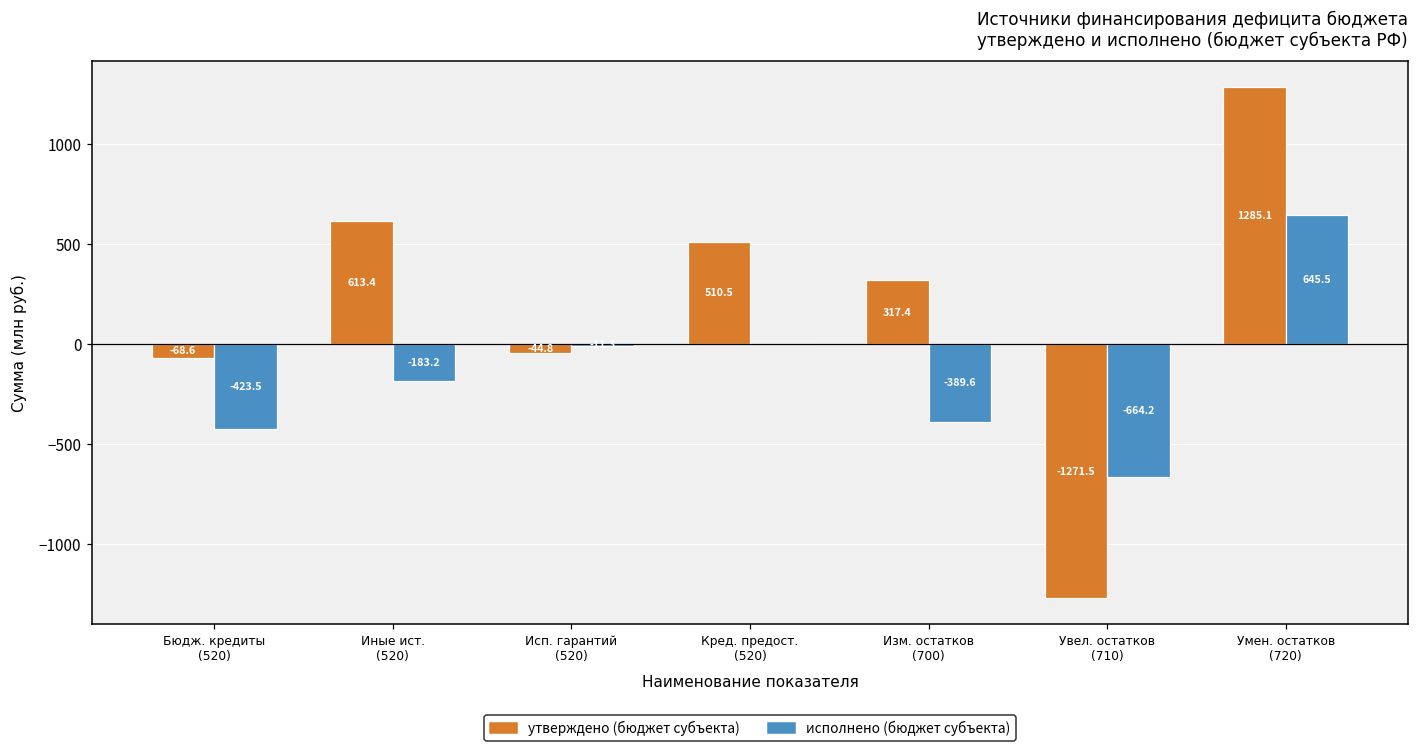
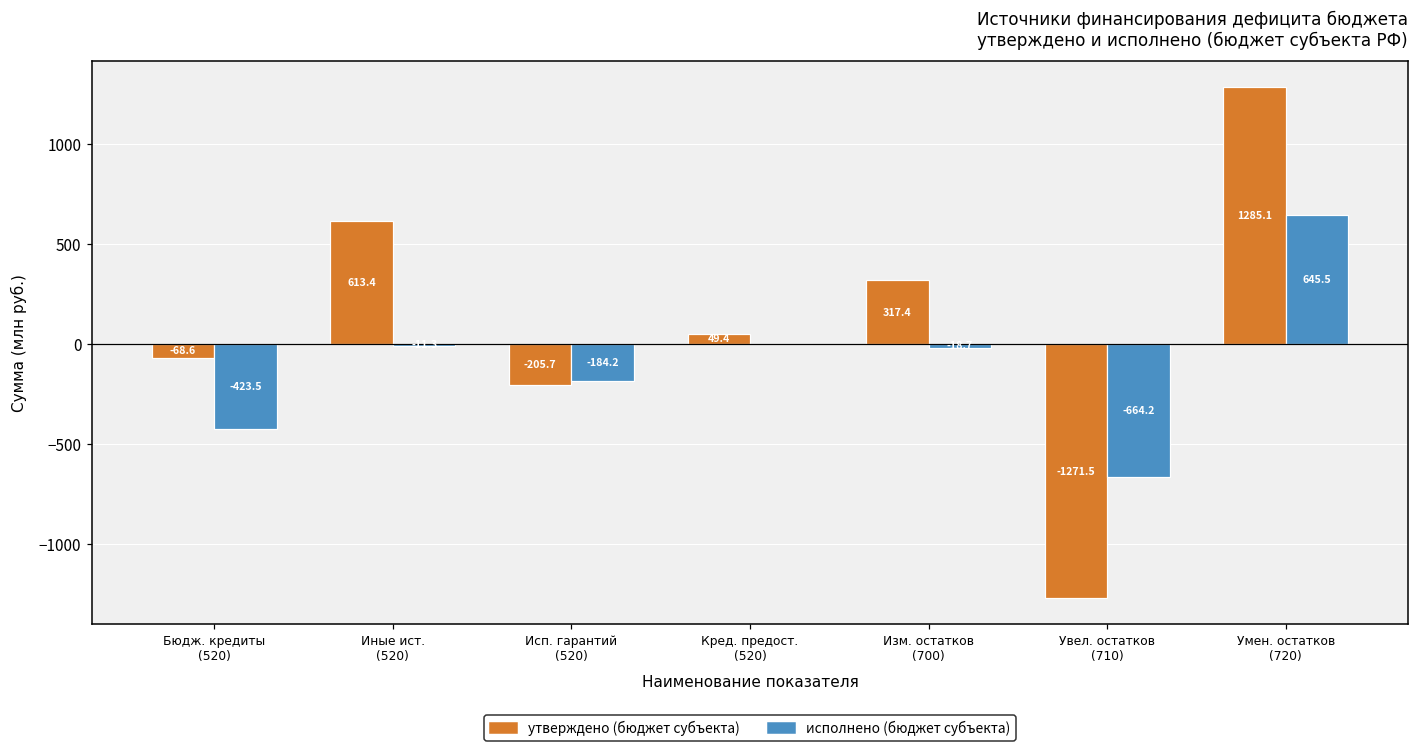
исполнено (бюджет субъекта), Иные ист. (520): -180 -> -10
утверждено (бюджет субъекта), Исп. гарантий (520): -44.8 -> -205.7
исполнено (бюджет субъекта), Исп. гарантий (520): -10 -> -180
утверждено (бюджет субъекта), Кред. предост. (520): 510.5 -> 49.4
исполнено (бюджет субъекта), Изм. остатков (700): -390 -> -20
